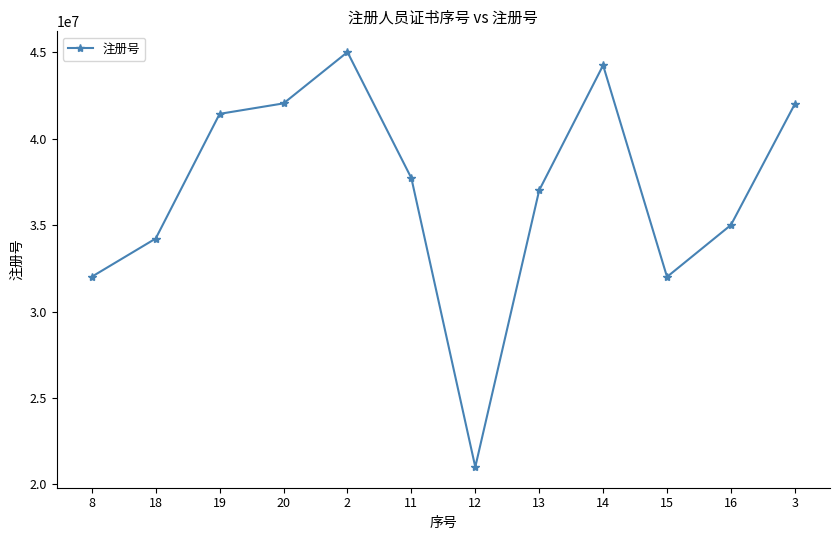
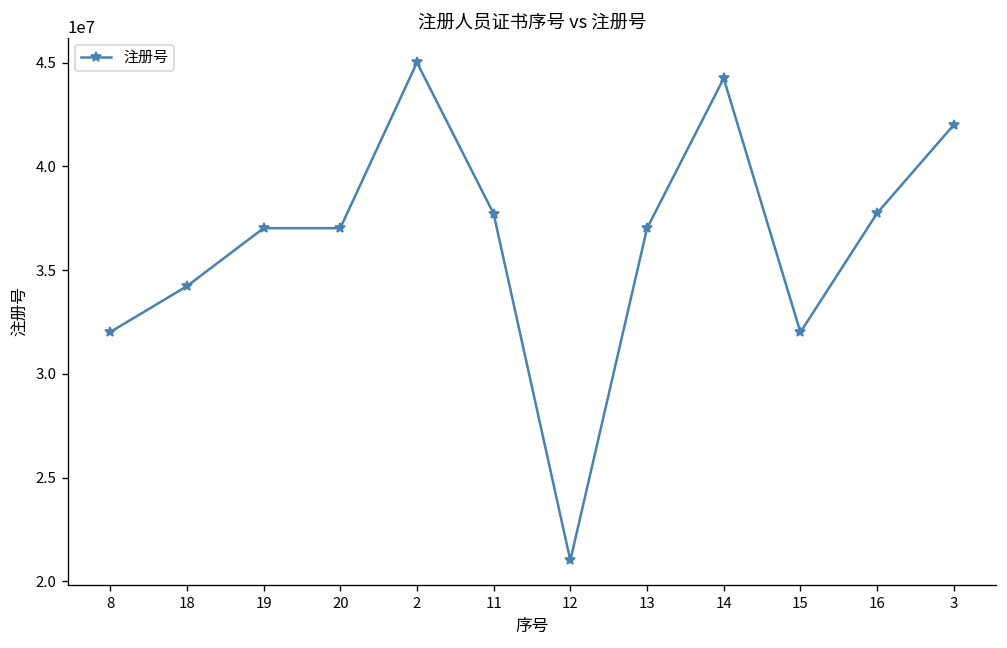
19: 41400000 -> 37000000
20: 42000000 -> 37000000
16: 35000000 -> 37700000
